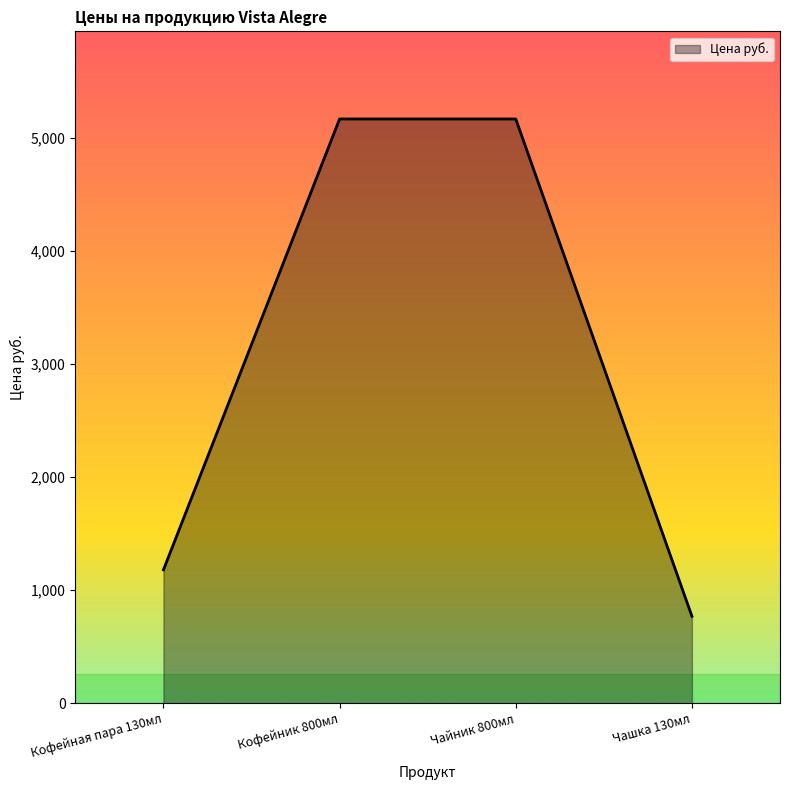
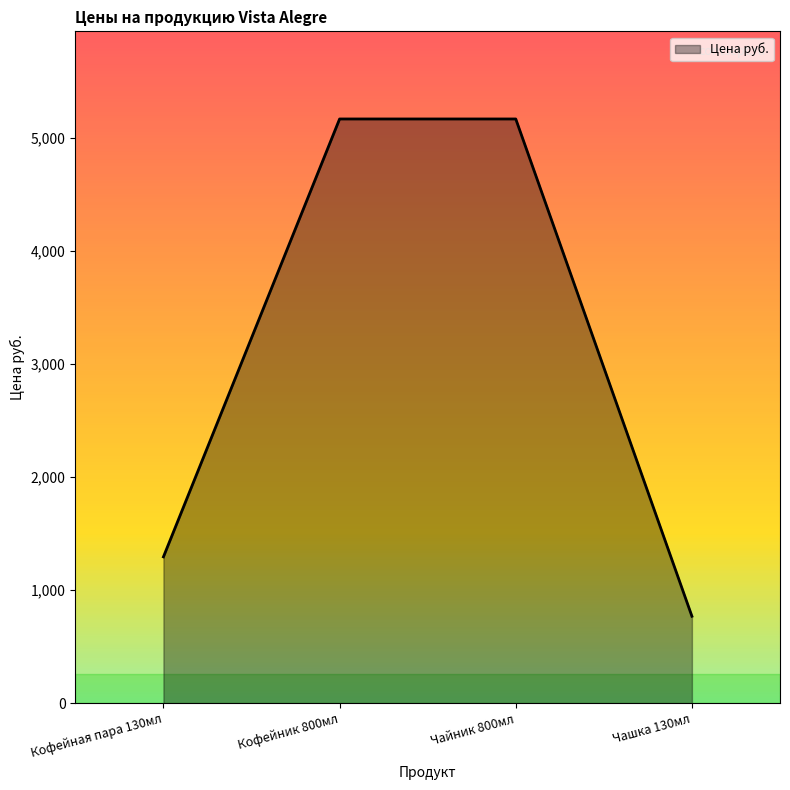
Кофейная пара 130мл: 1,180 -> 1,290
